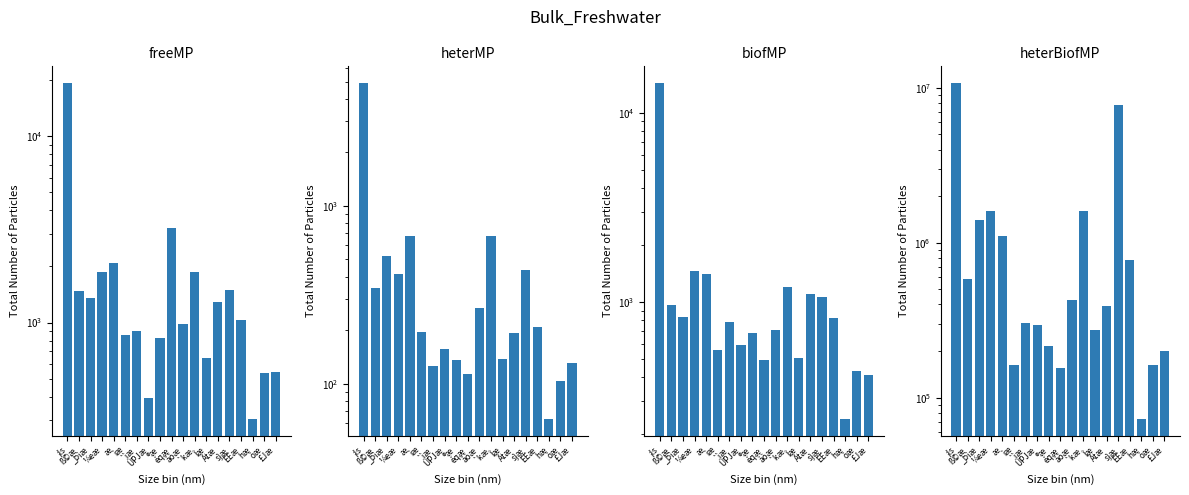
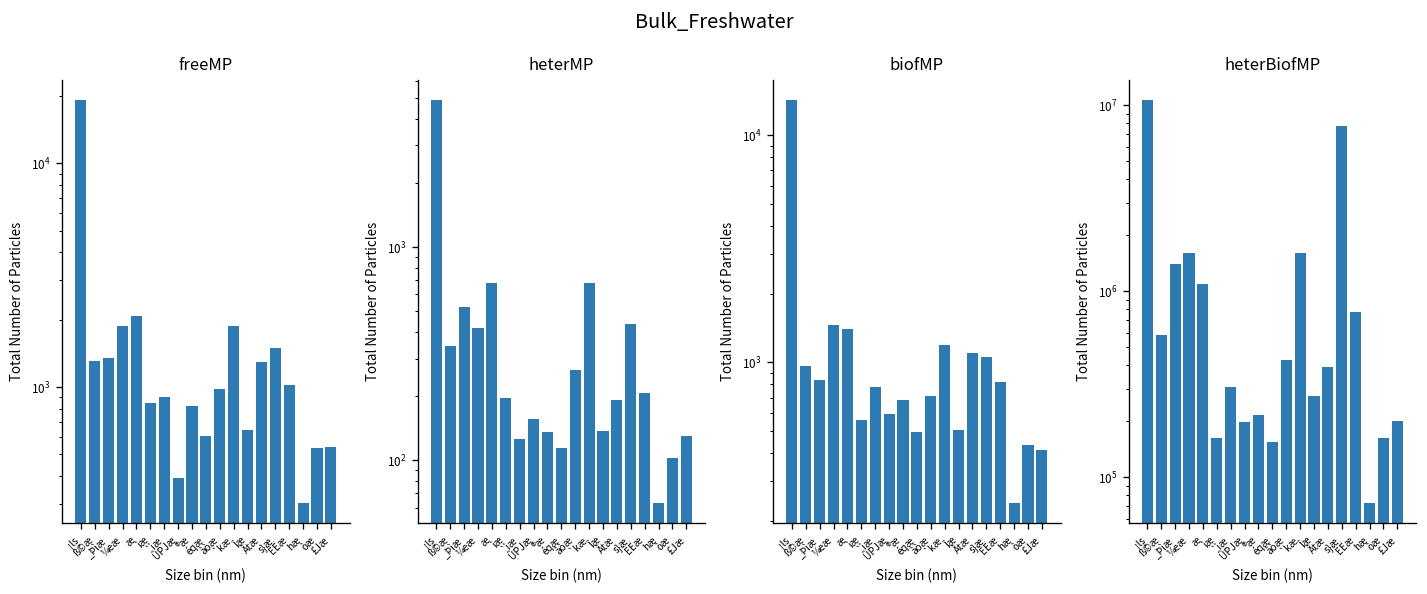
freeMP, ß©æ: 1500 -> 1300
freeMP, éqæ: 3200 -> 610
heterBiofMP, ÛPJæ: 290000 -> 200000
